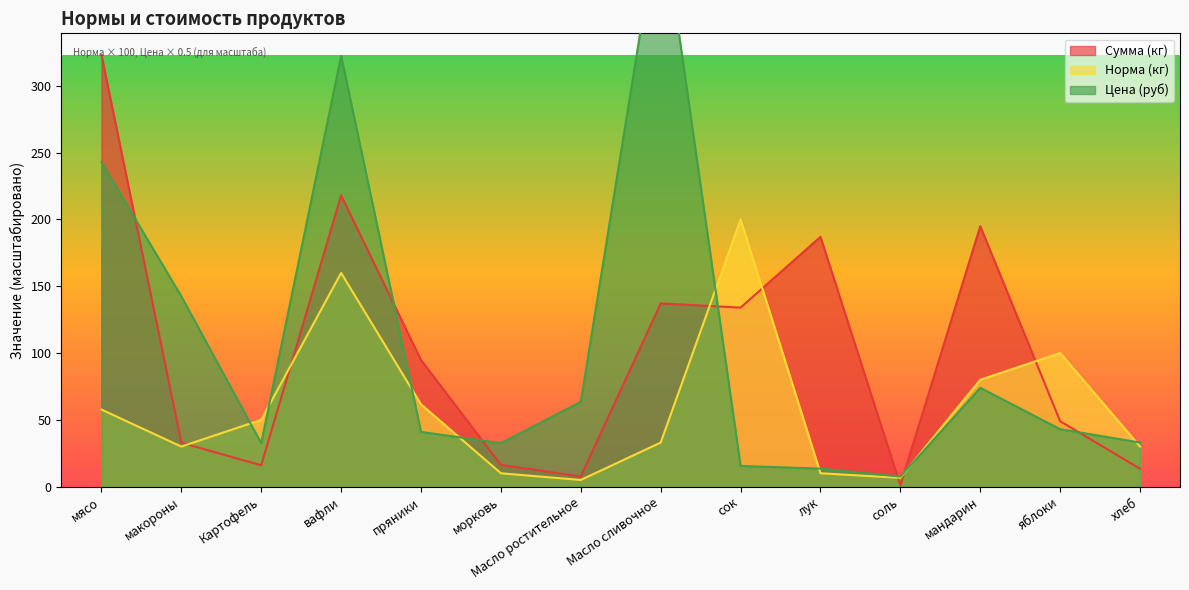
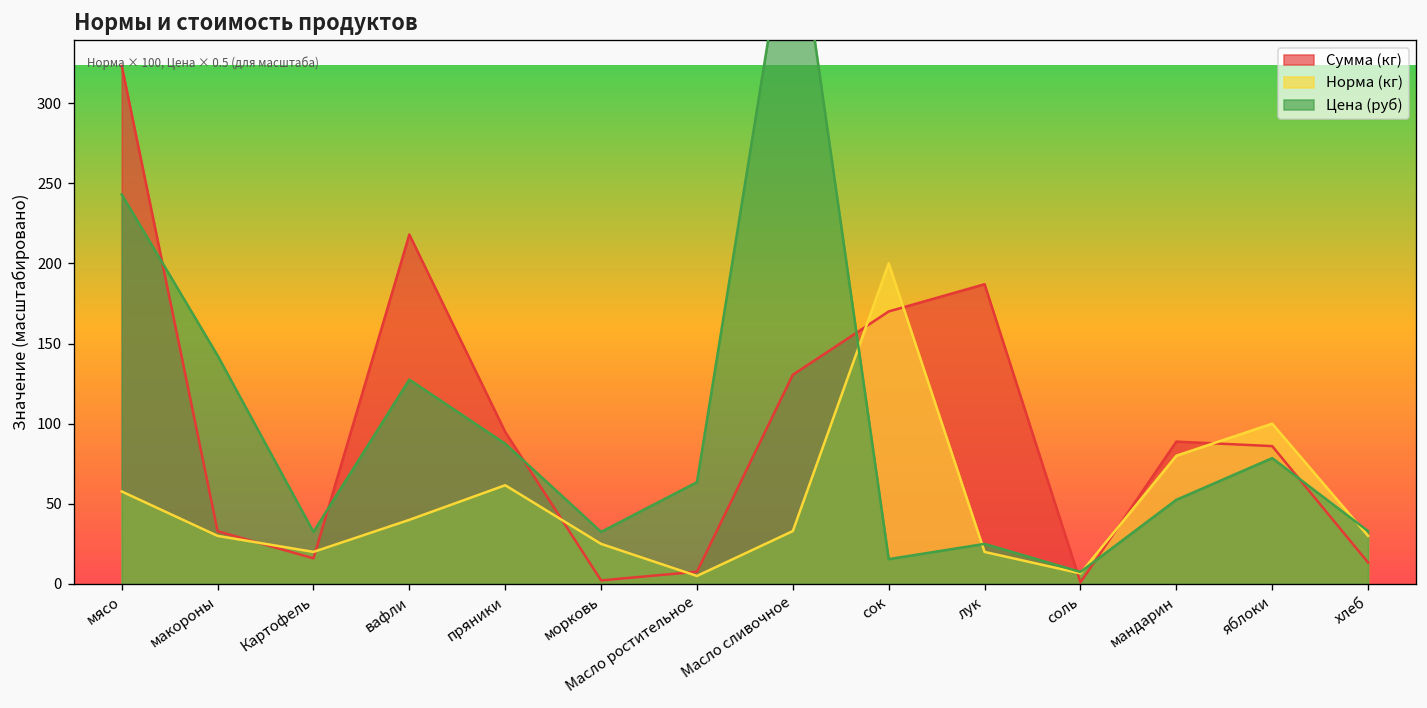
Норма (кг), Картофель: 50 -> 20
Норма (кг), вафли: 160 -> 40
Цена (руб), вафли: 323 -> 128
Цена (руб), пряники: 41 -> 88
Сумма (кг), морковь: 16 -> 2
Норма (кг), морковь: 10 -> 25
Сумма (кг), Масло сливочное: 137 -> 131
Сумма (кг), сок: 134 -> 170
Норма (кг), лук: 10 -> 20
Цена (руб), лук: 14 -> 25
Сумма (кг), мандарин: 195 -> 89
Цена (руб), мандарин: 74 -> 53
Сумма (кг), яблоки: 49 -> 86
Цена (руб), яблоки: 43 -> 79
